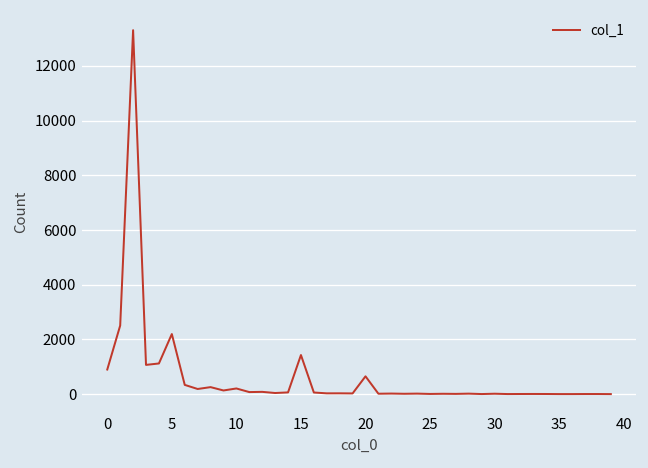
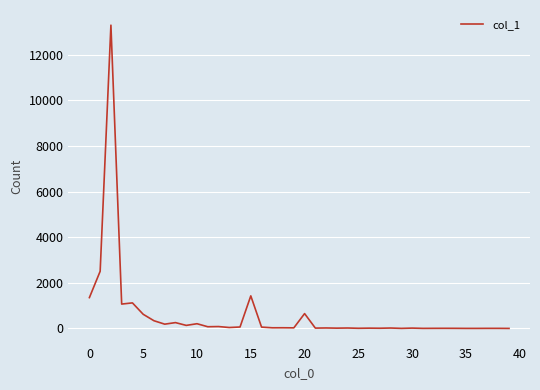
0: 900 -> 1400
5: 2200 -> 600
